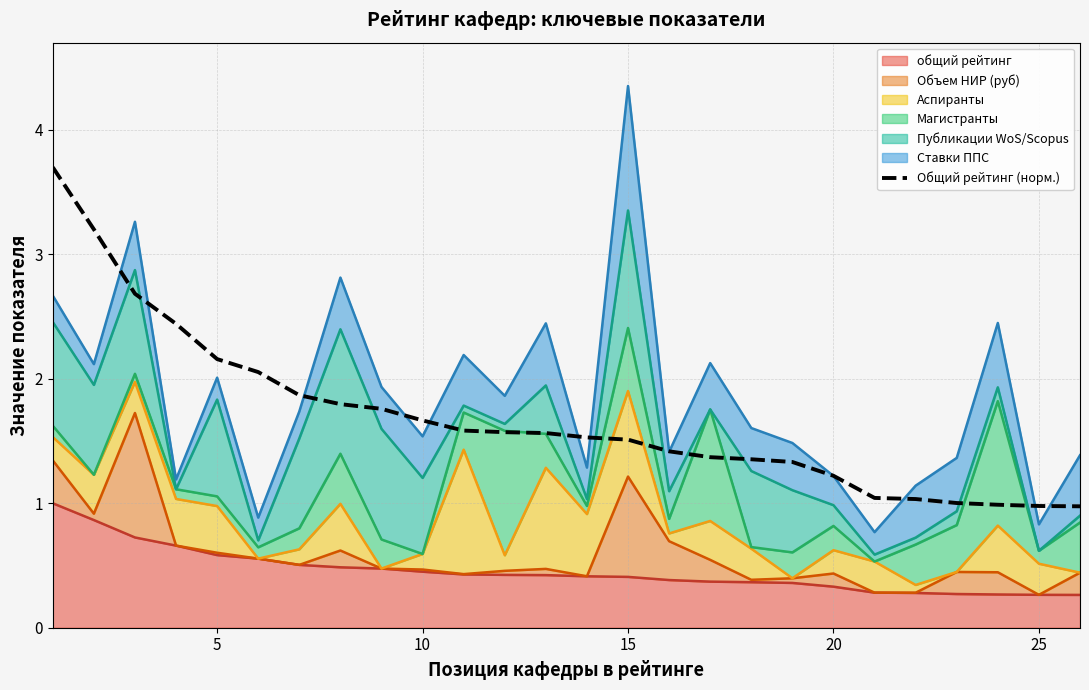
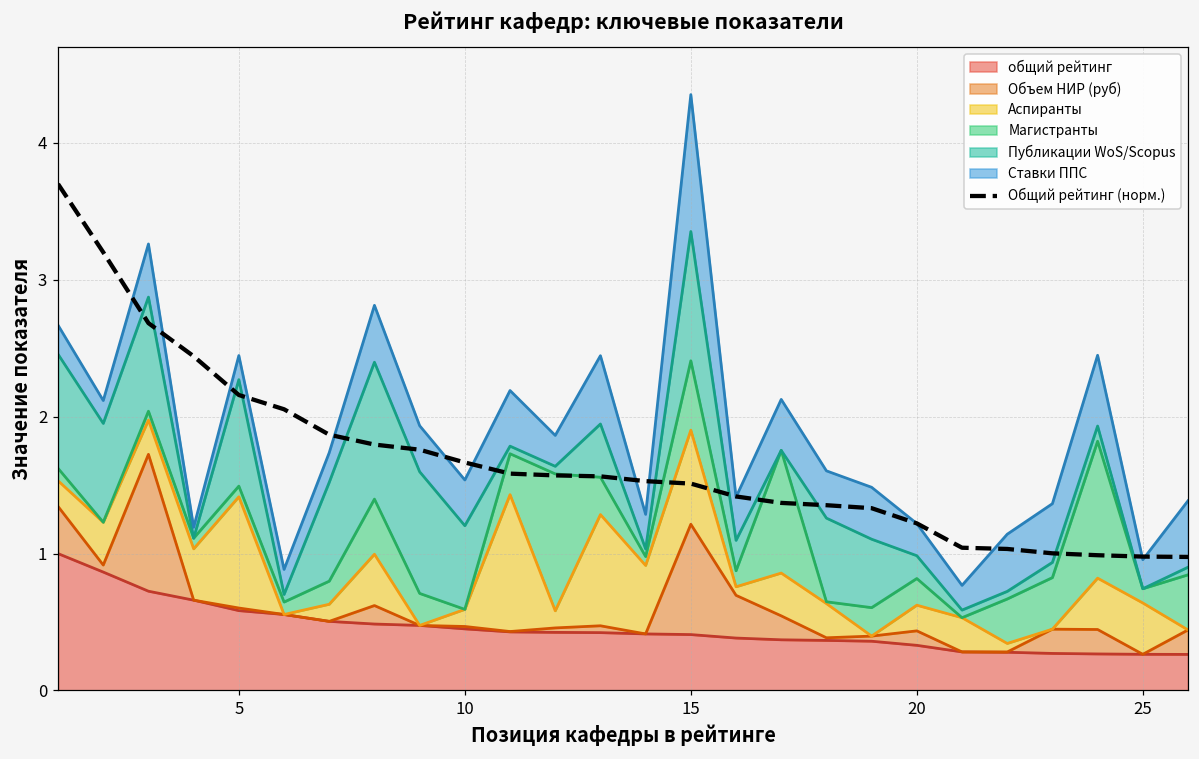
Аспиранты, 5: 0.38 -> 0.81
Аспиранты, 25: 0.25 -> 0.37
